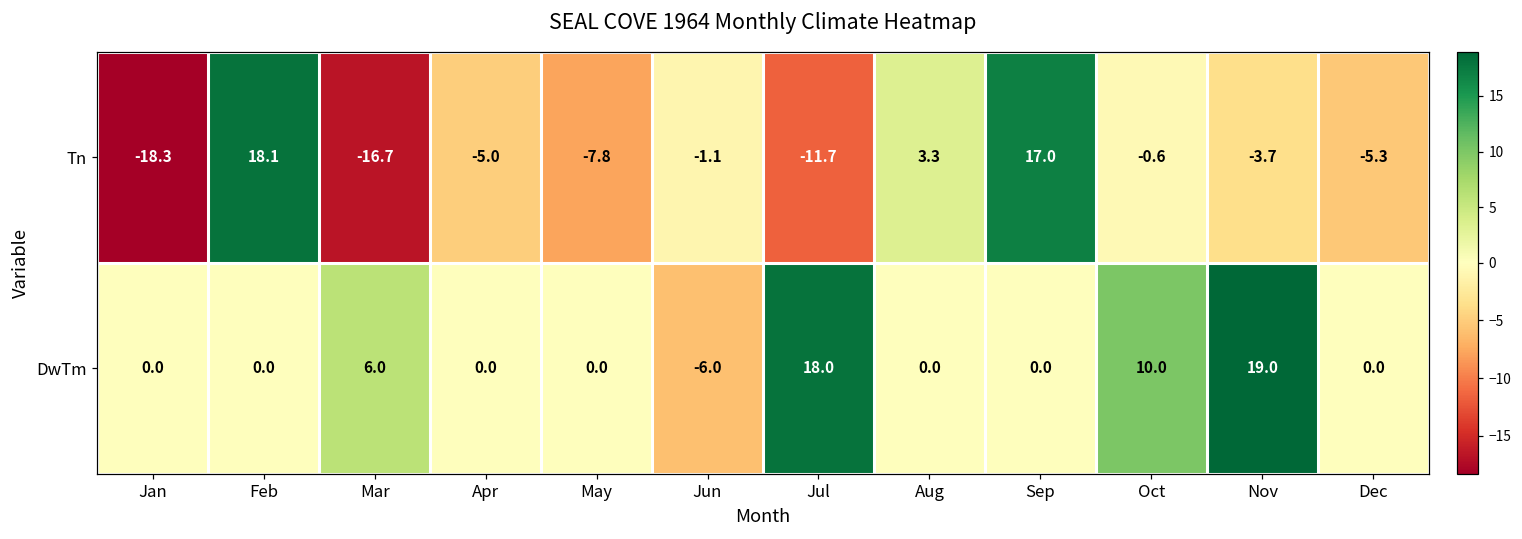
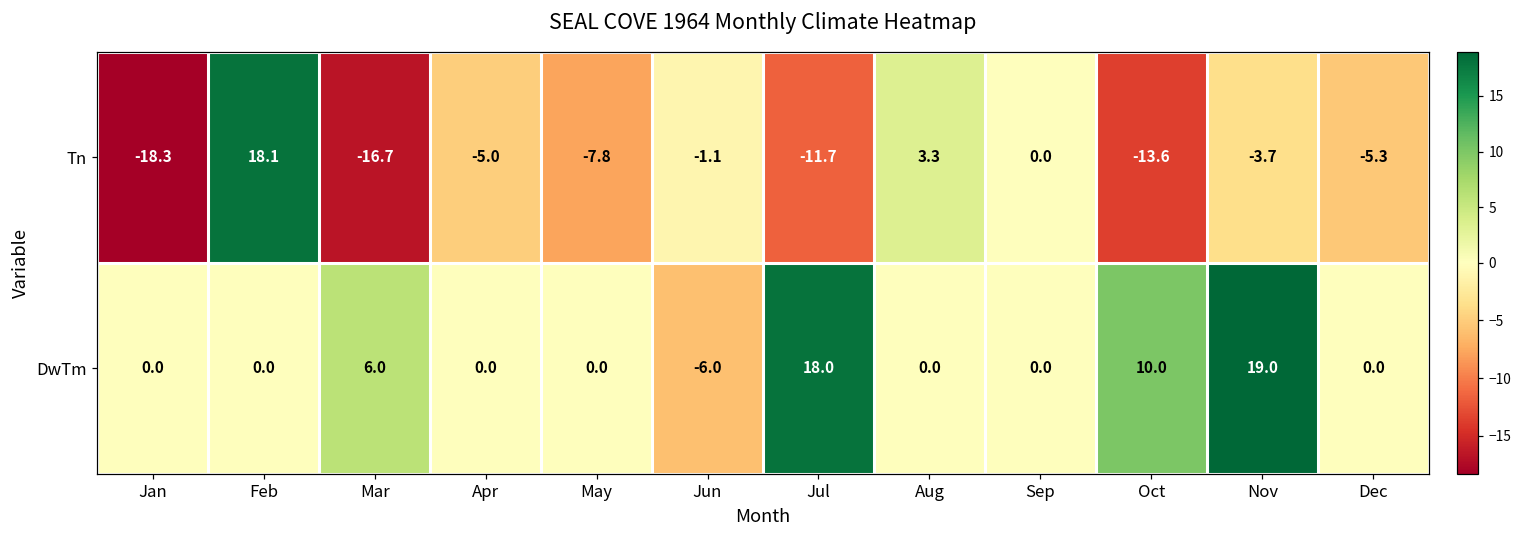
Tn, Sep: 17.0 -> 0.0
Tn, Oct: -0.6 -> -13.6
